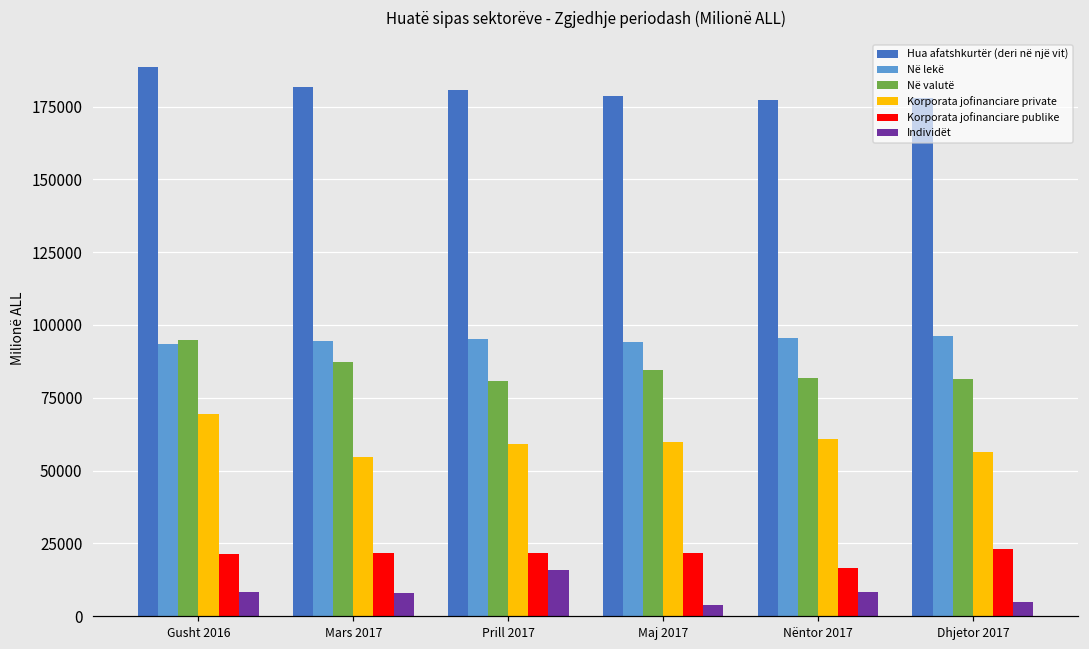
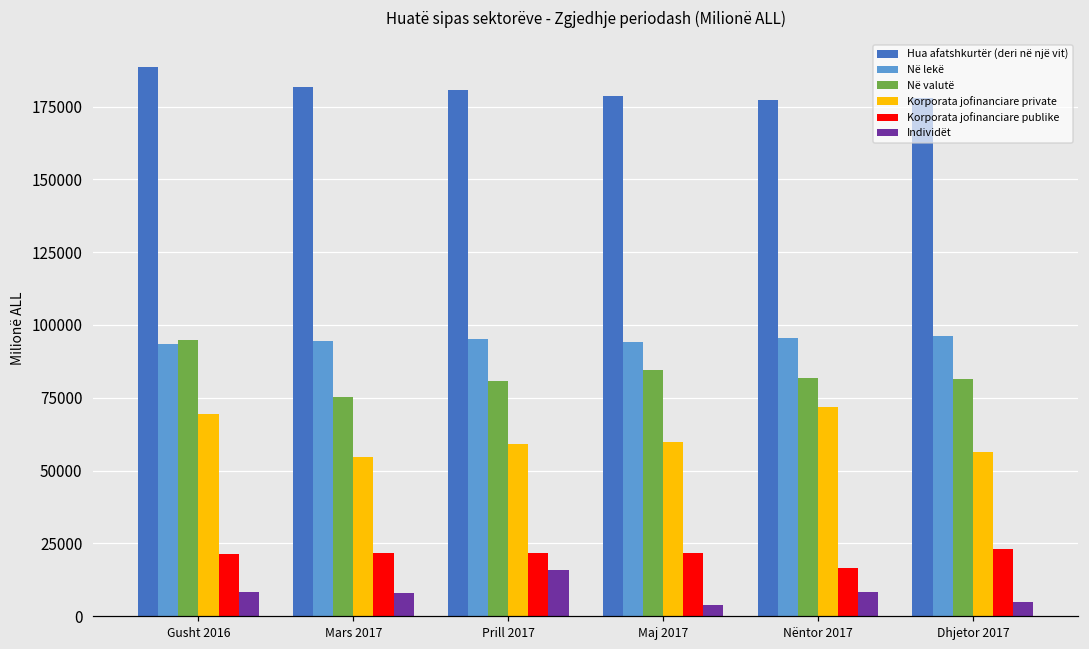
Në valutë, Mars 2017: 87000 -> 75000
Korporata jofinanciare private, Nëntor 2017: 61000 -> 72000
